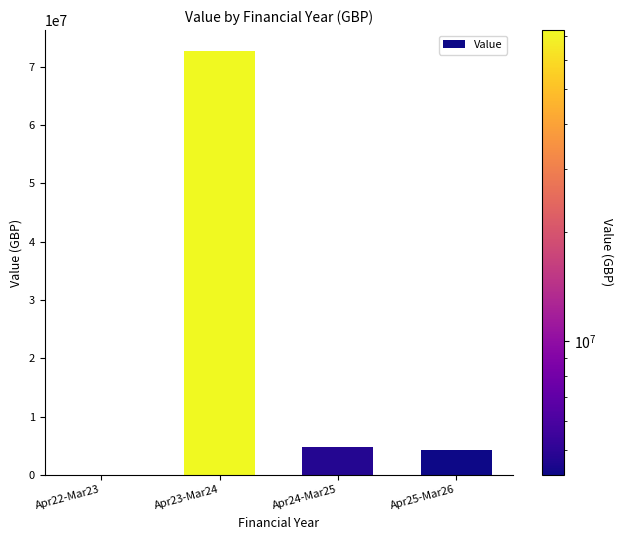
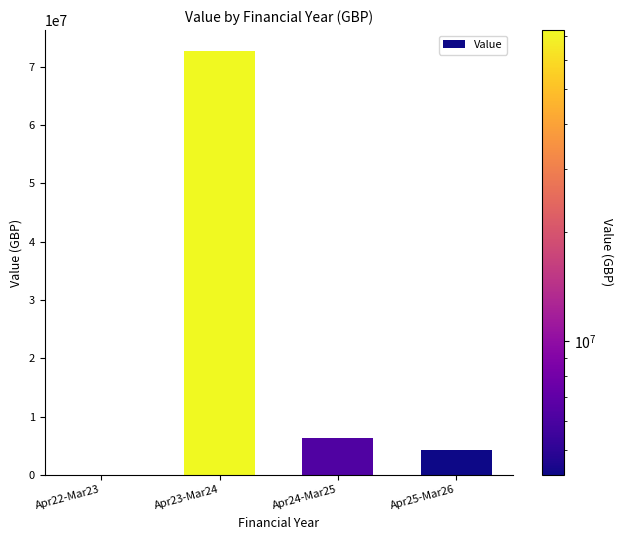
Apr24-Mar25: 5000000 -> 6000000
